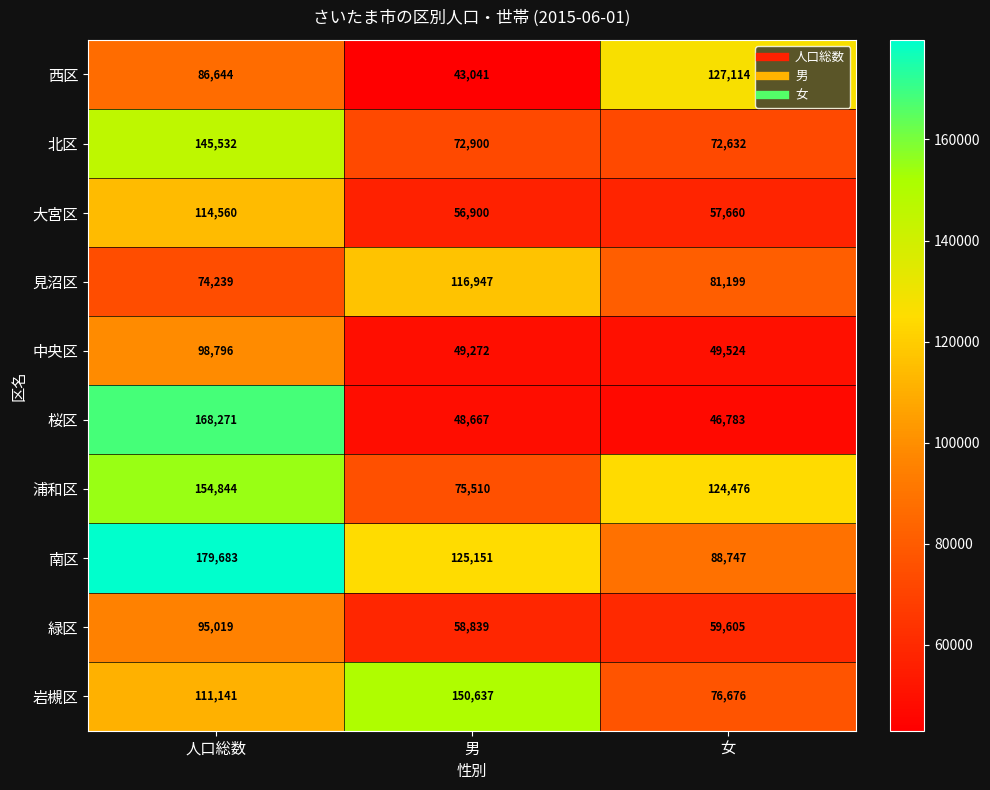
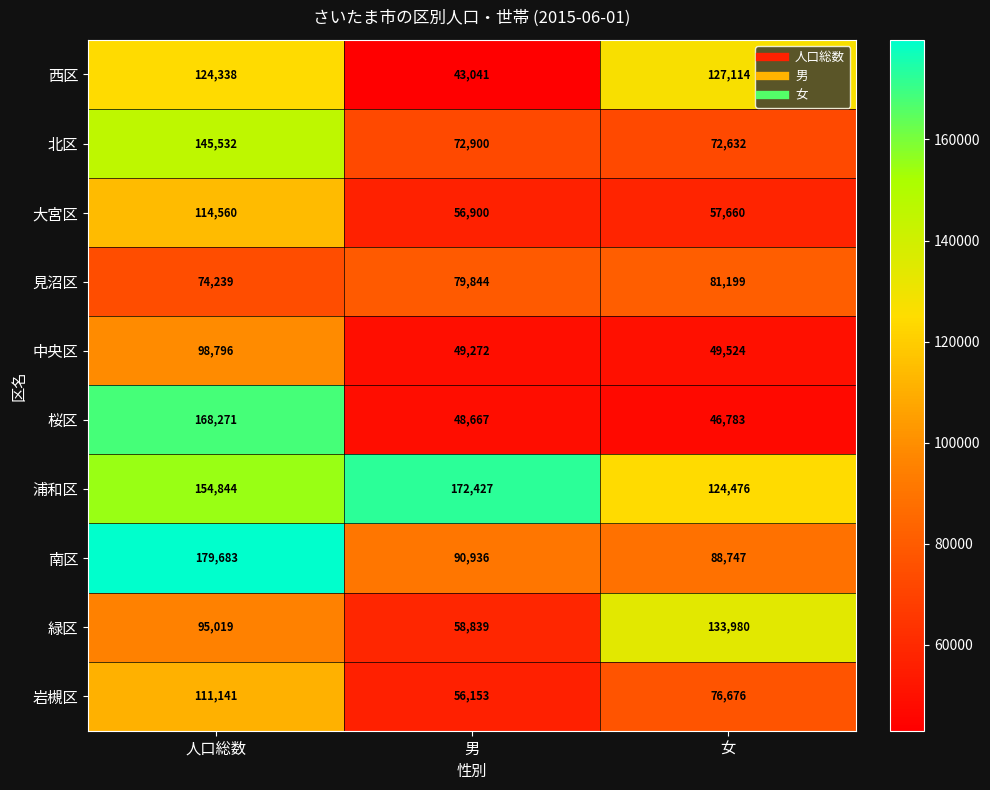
西区, 人口総数: 86,644 -> 124,338
見沼区, 男: 116,947 -> 79,844
浦和区, 男: 75,510 -> 172,427
南区, 男: 125,151 -> 90,936
緑区, 女: 59,605 -> 133,980
岩槻区, 男: 150,637 -> 56,153
